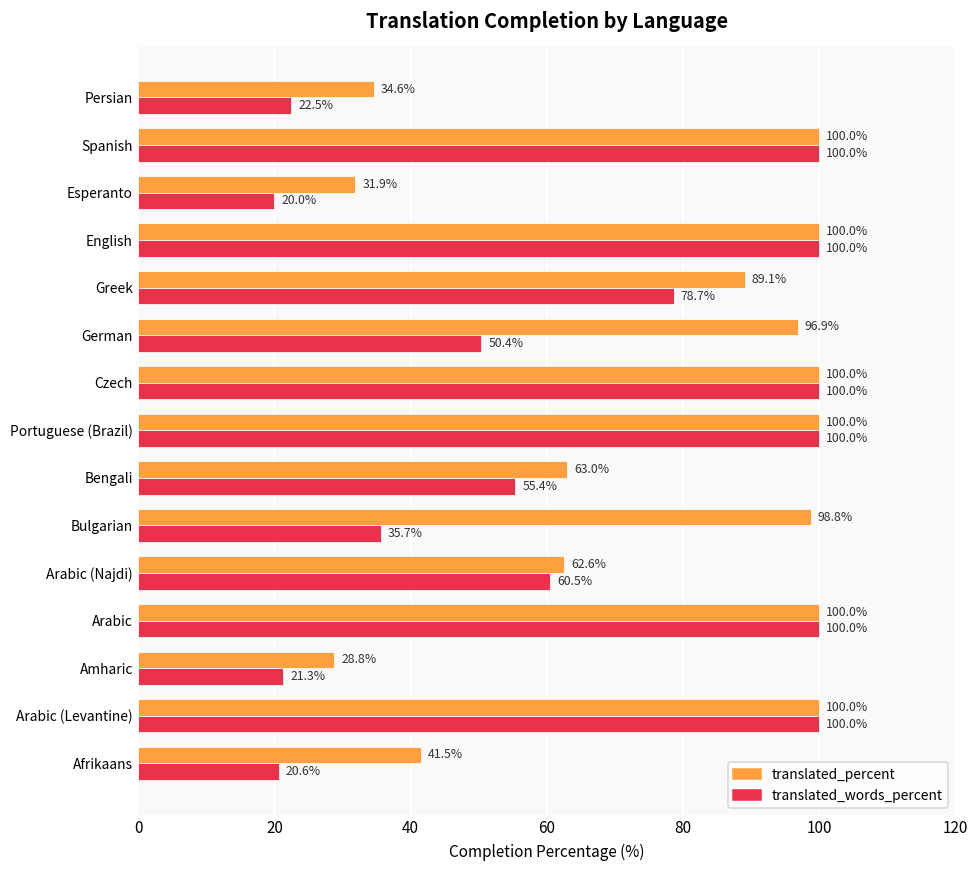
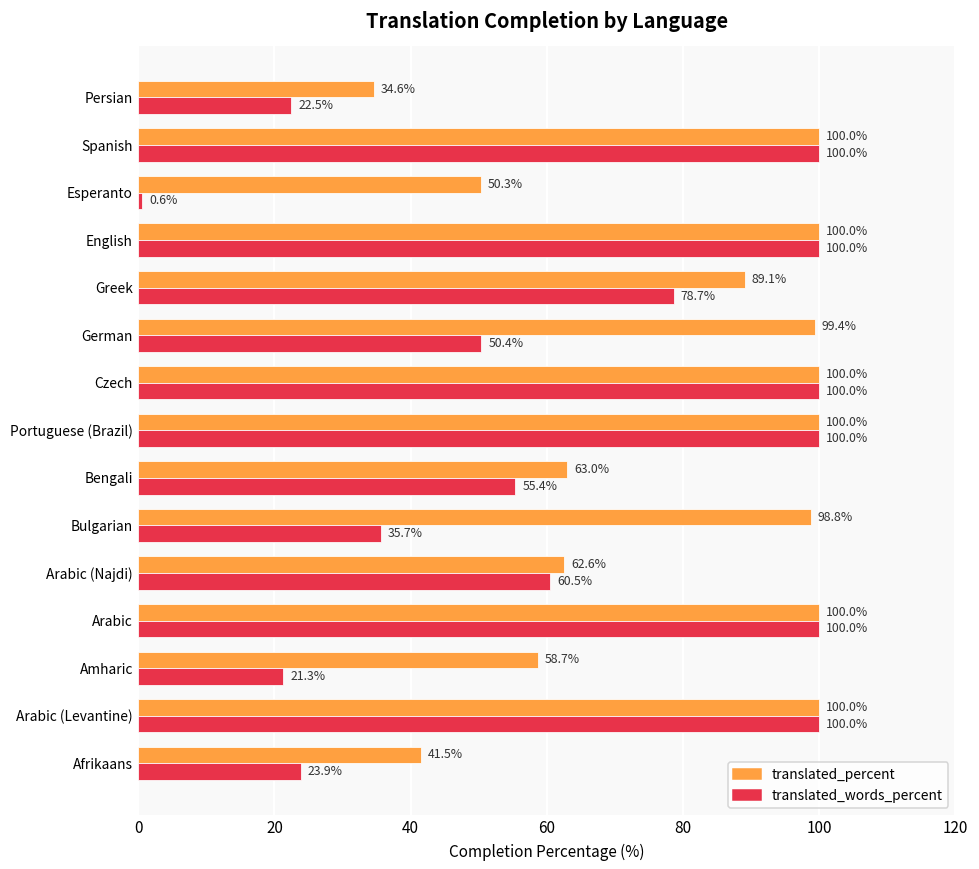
translated_percent, Esperanto: 31.9% -> 50.3%
translated_words_percent, Esperanto: 20.0% -> 0.6%
translated_percent, German: 96.9% -> 99.4%
translated_percent, Amharic: 28.8% -> 58.7%
translated_words_percent, Afrikaans: 20.6% -> 23.9%
